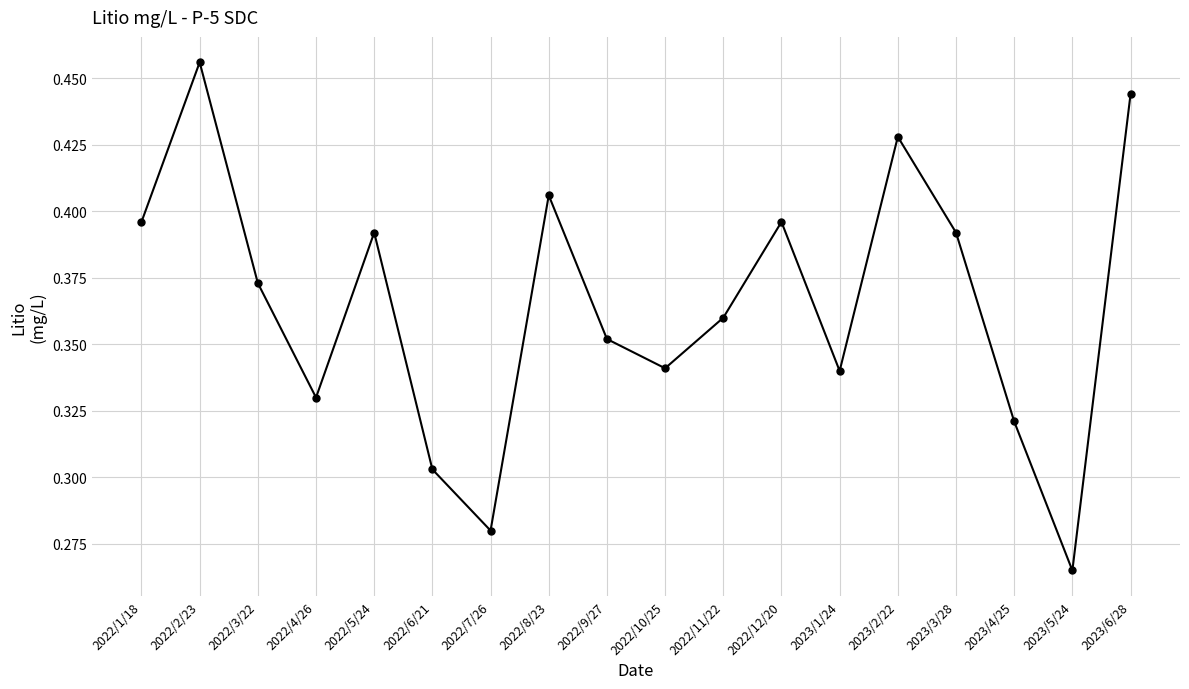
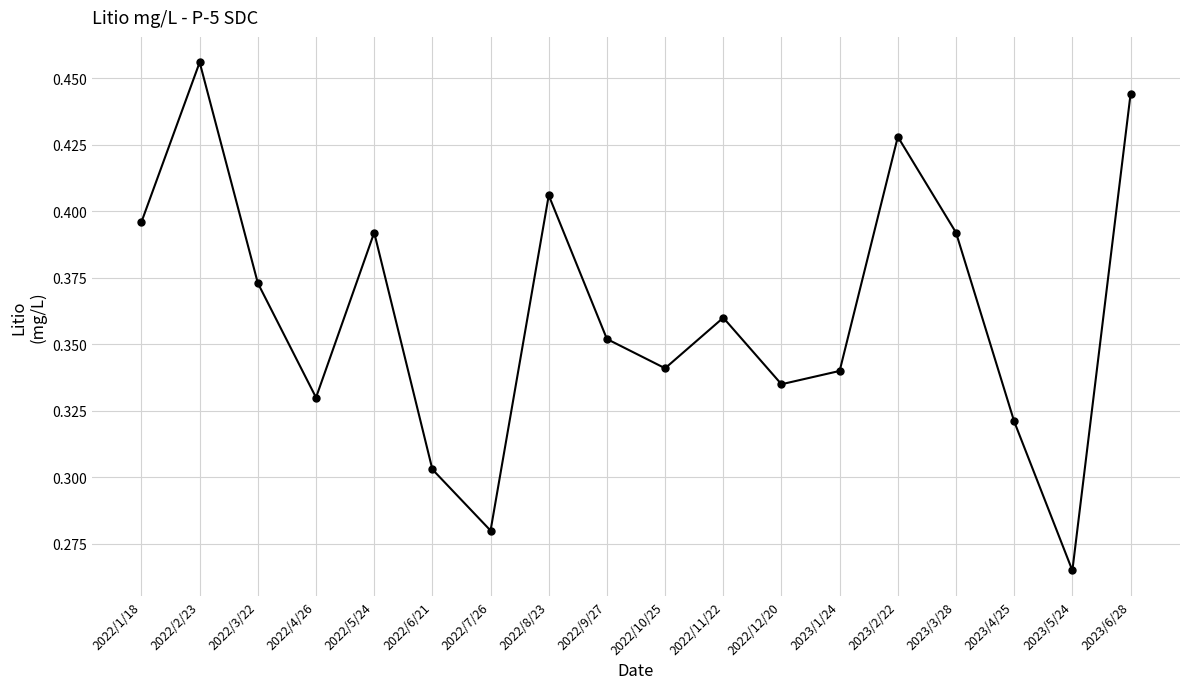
2022/12/20: 0.396 -> 0.335
